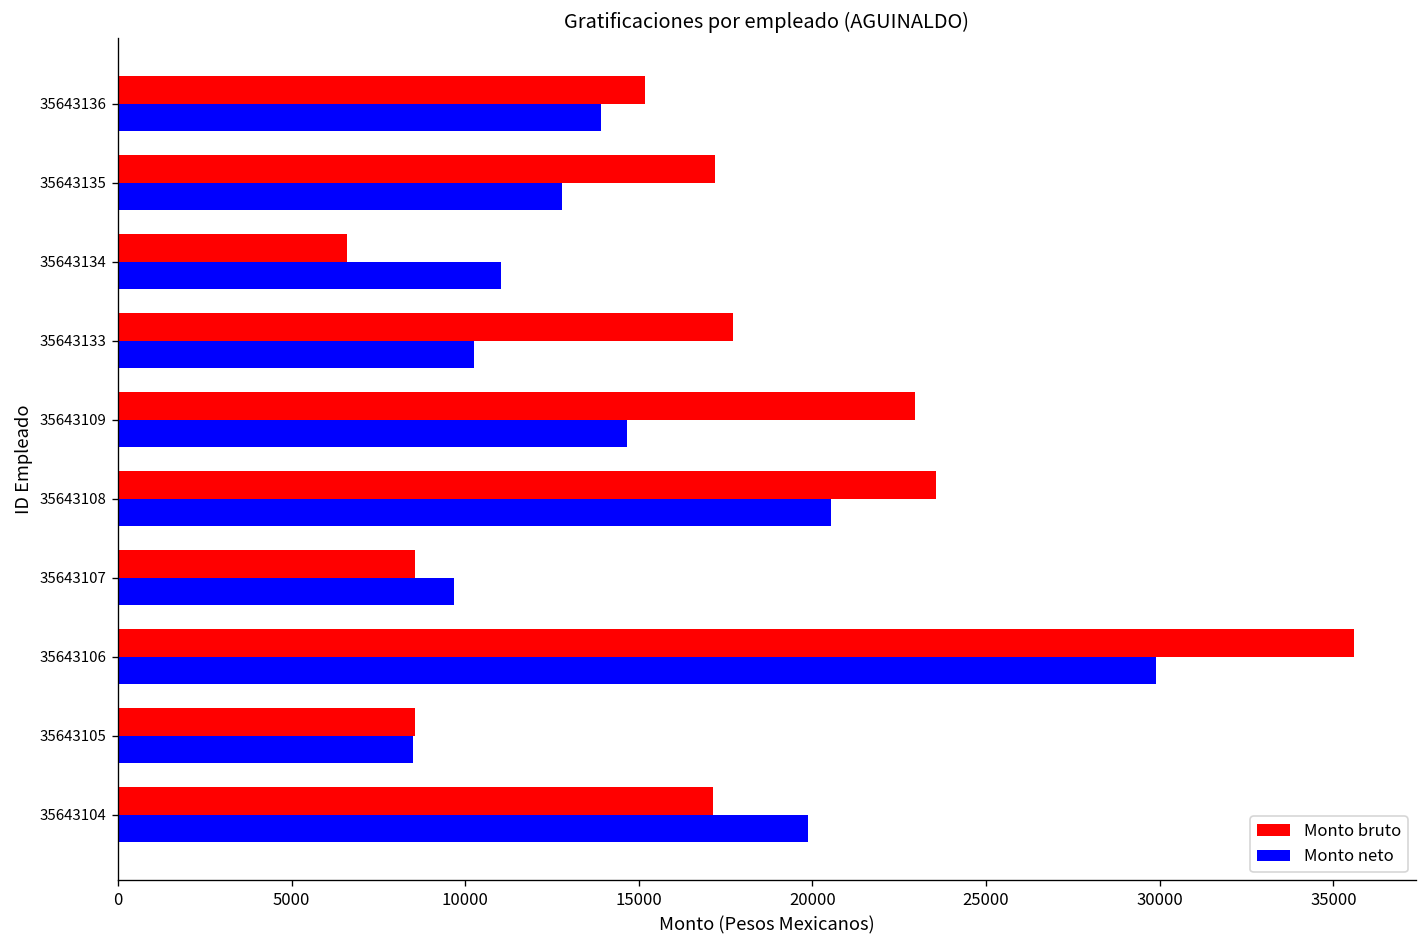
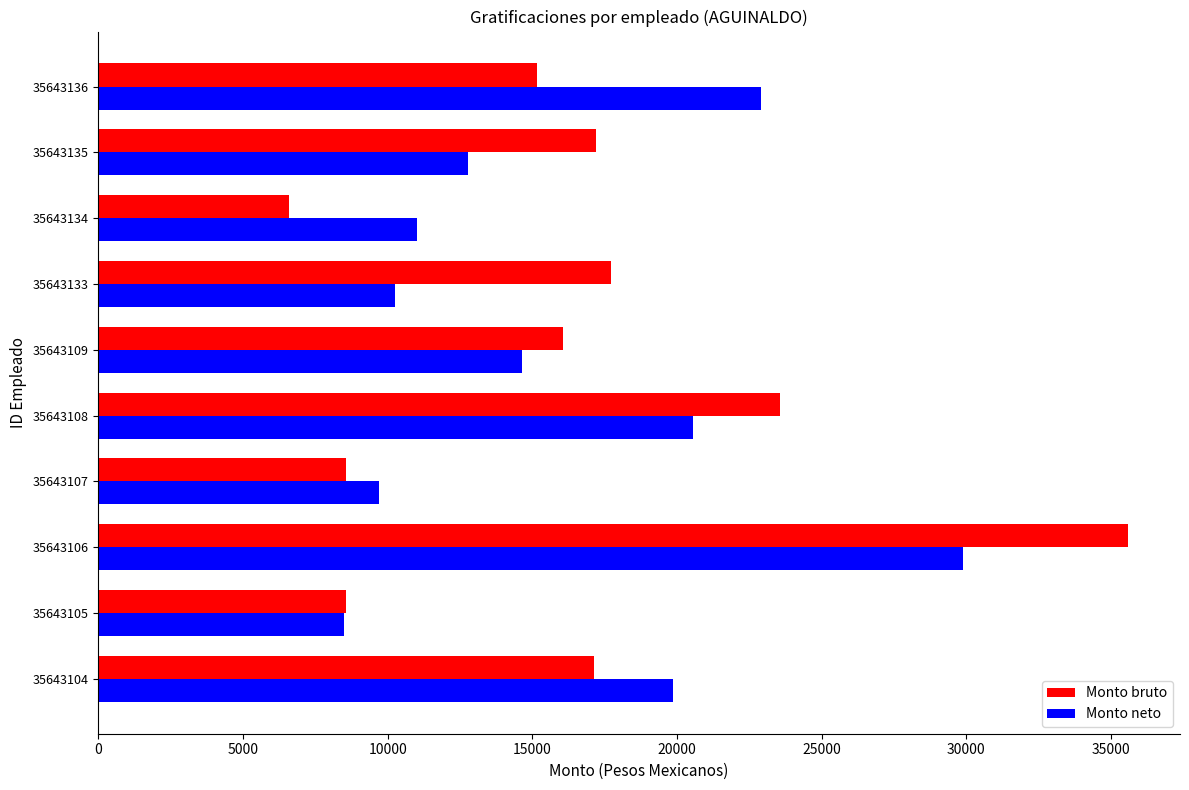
Monto neto, 35643136: 13900 -> 22900
Monto bruto, 35643109: 23000 -> 16100
